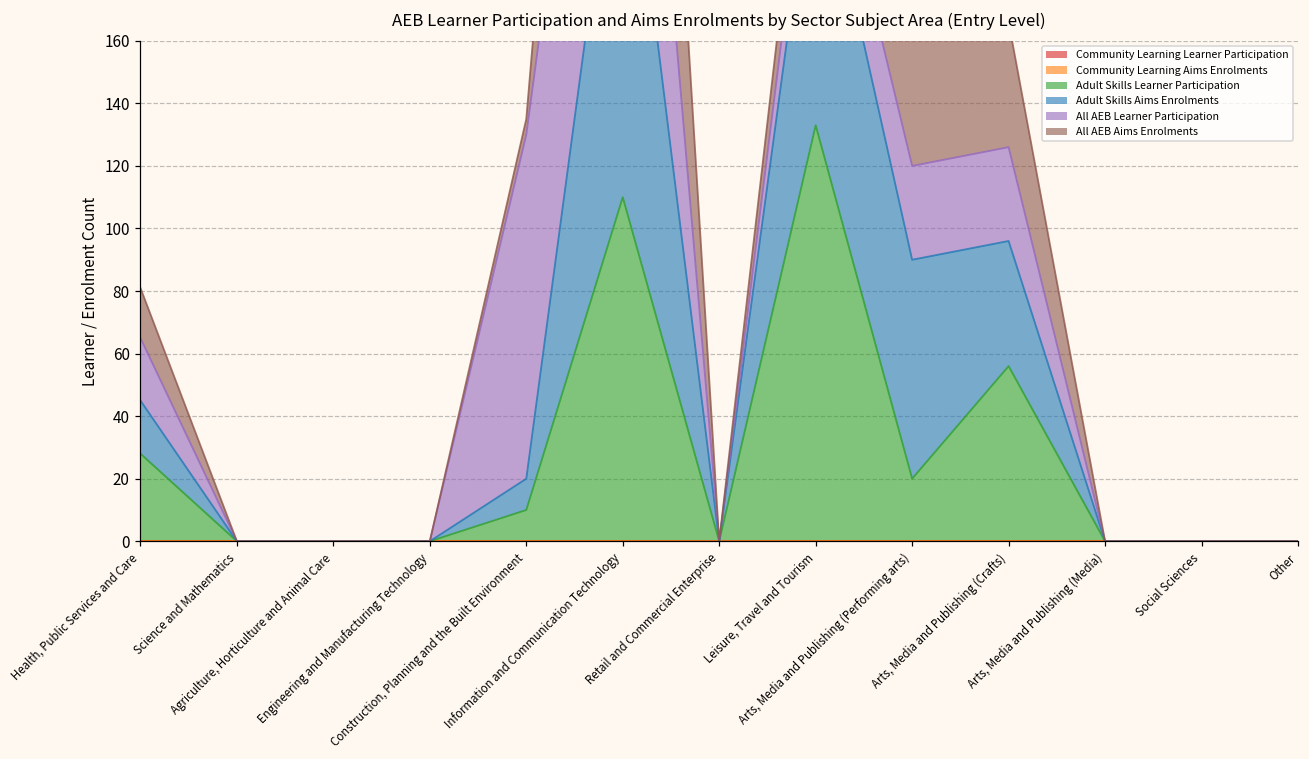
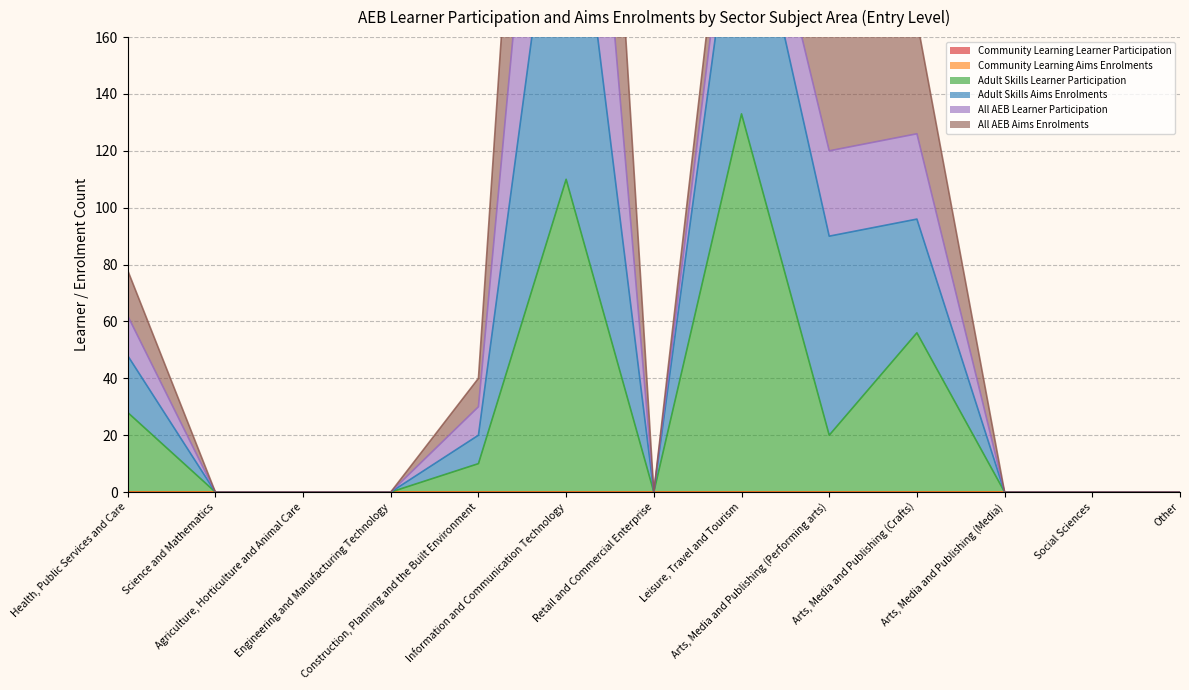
Adult Skills Aims Enrolments, Health, Public Services and Care: 17 -> 20
All AEB Learner Participation, Health, Public Services and Care: 20 -> 14
All AEB Learner Participation, Construction, Planning and the Built Environment: 110 -> 10
All AEB Aims Enrolments, Construction, Planning and the Built Environment: 5 -> 10
